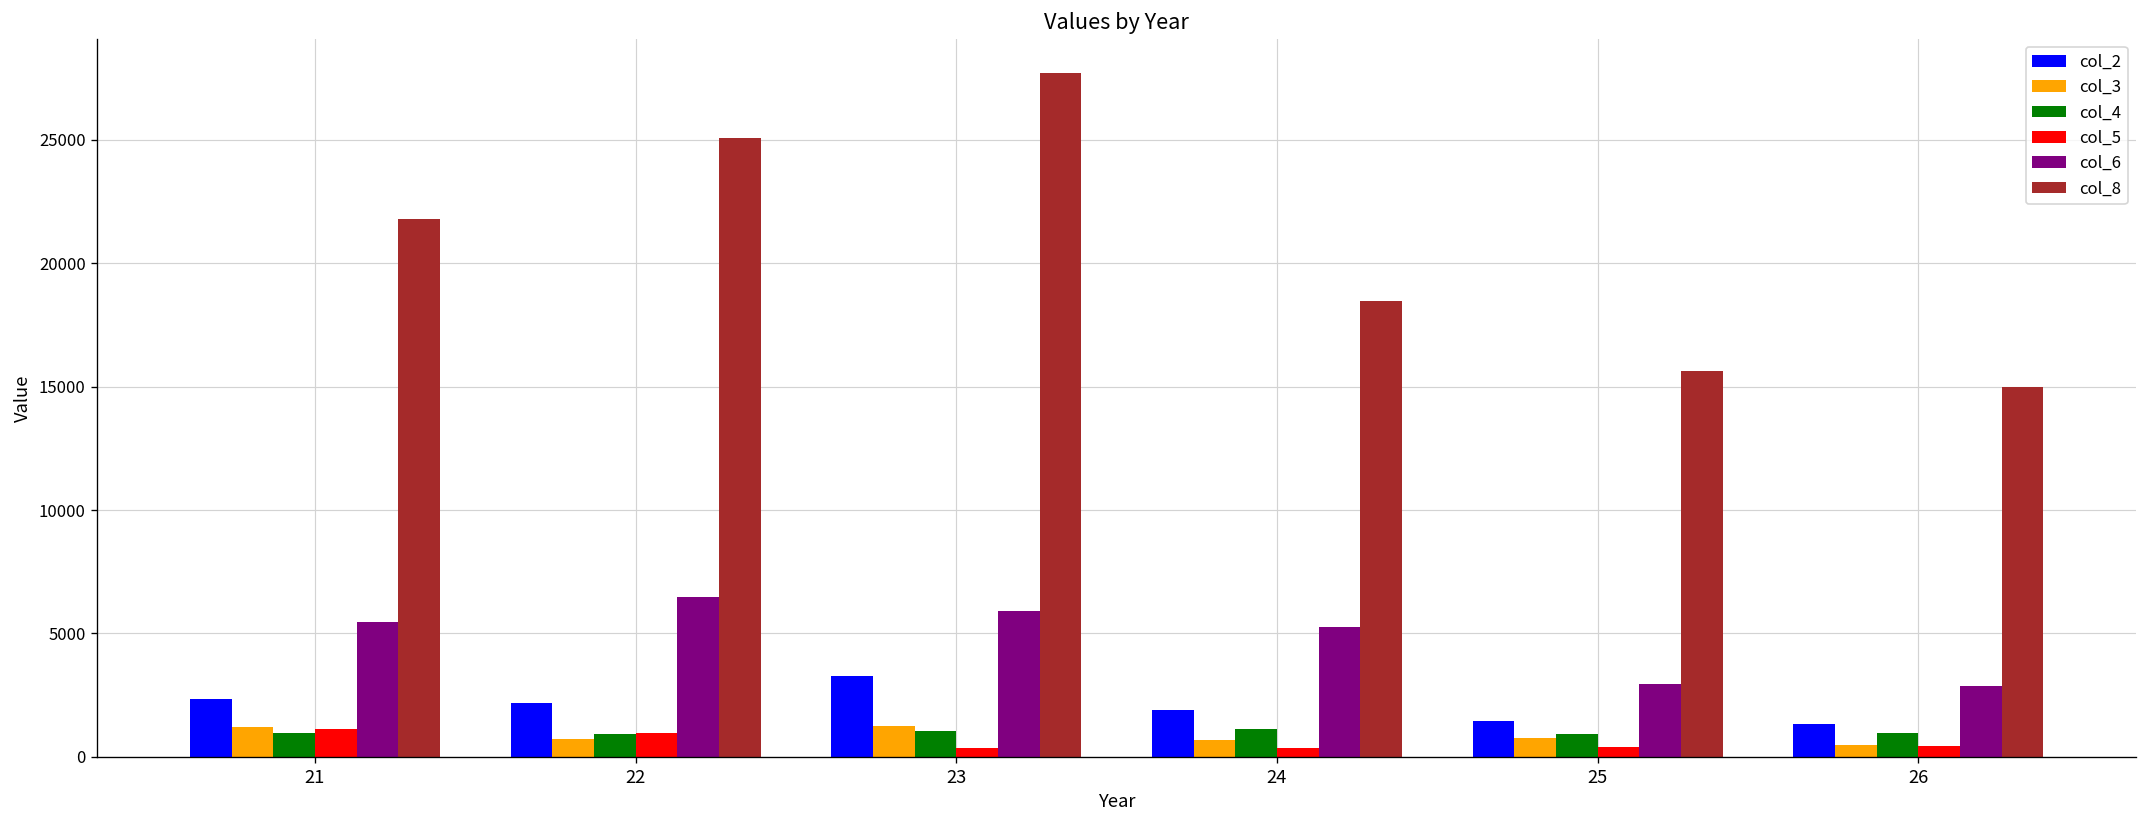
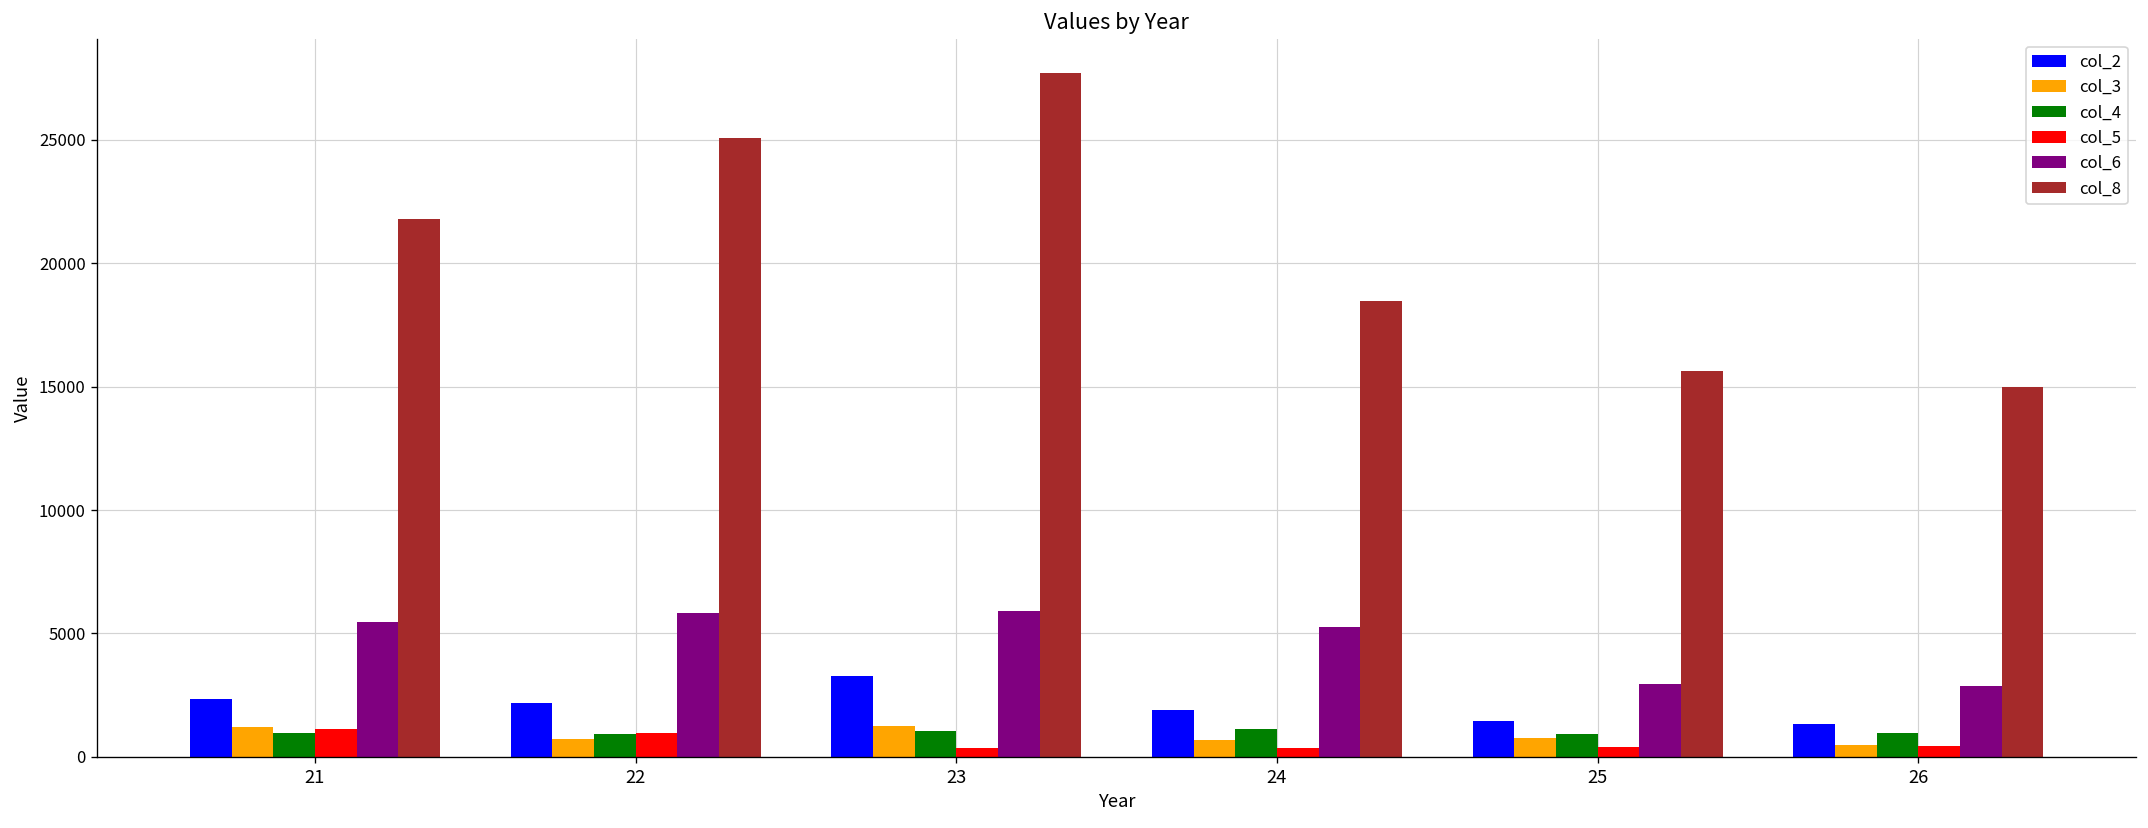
col_6, 22: 6500 -> 5800
